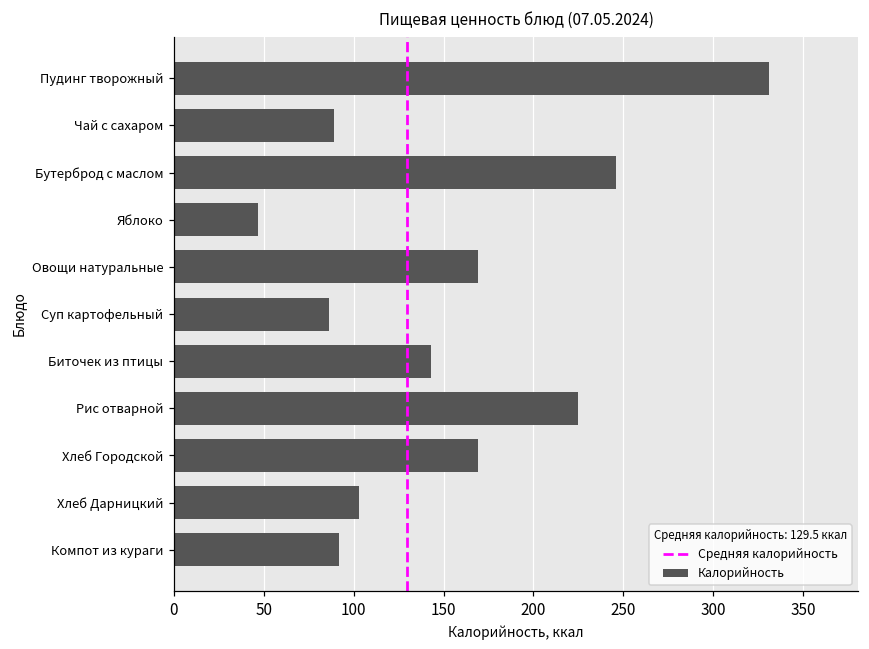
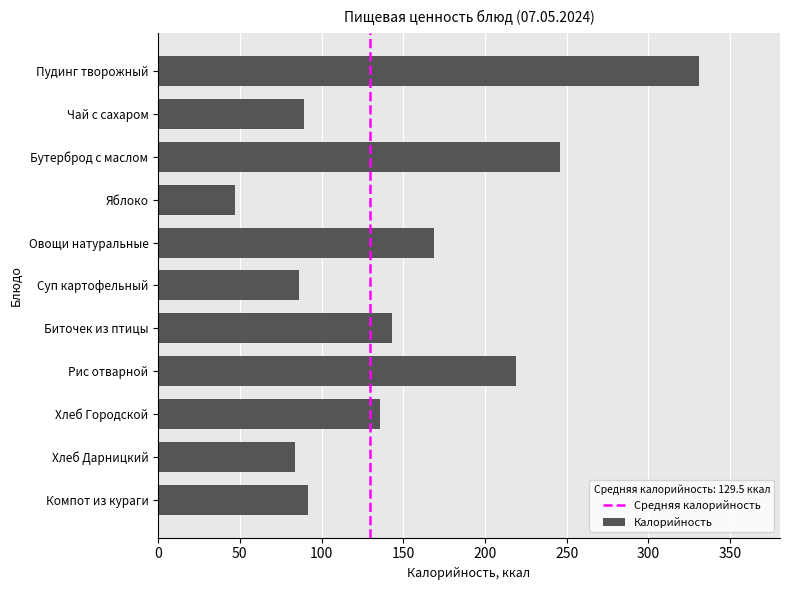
Рис отварной: 225 -> 219
Хлеб Городской: 169 -> 136
Хлеб Дарницкий: 103 -> 84
